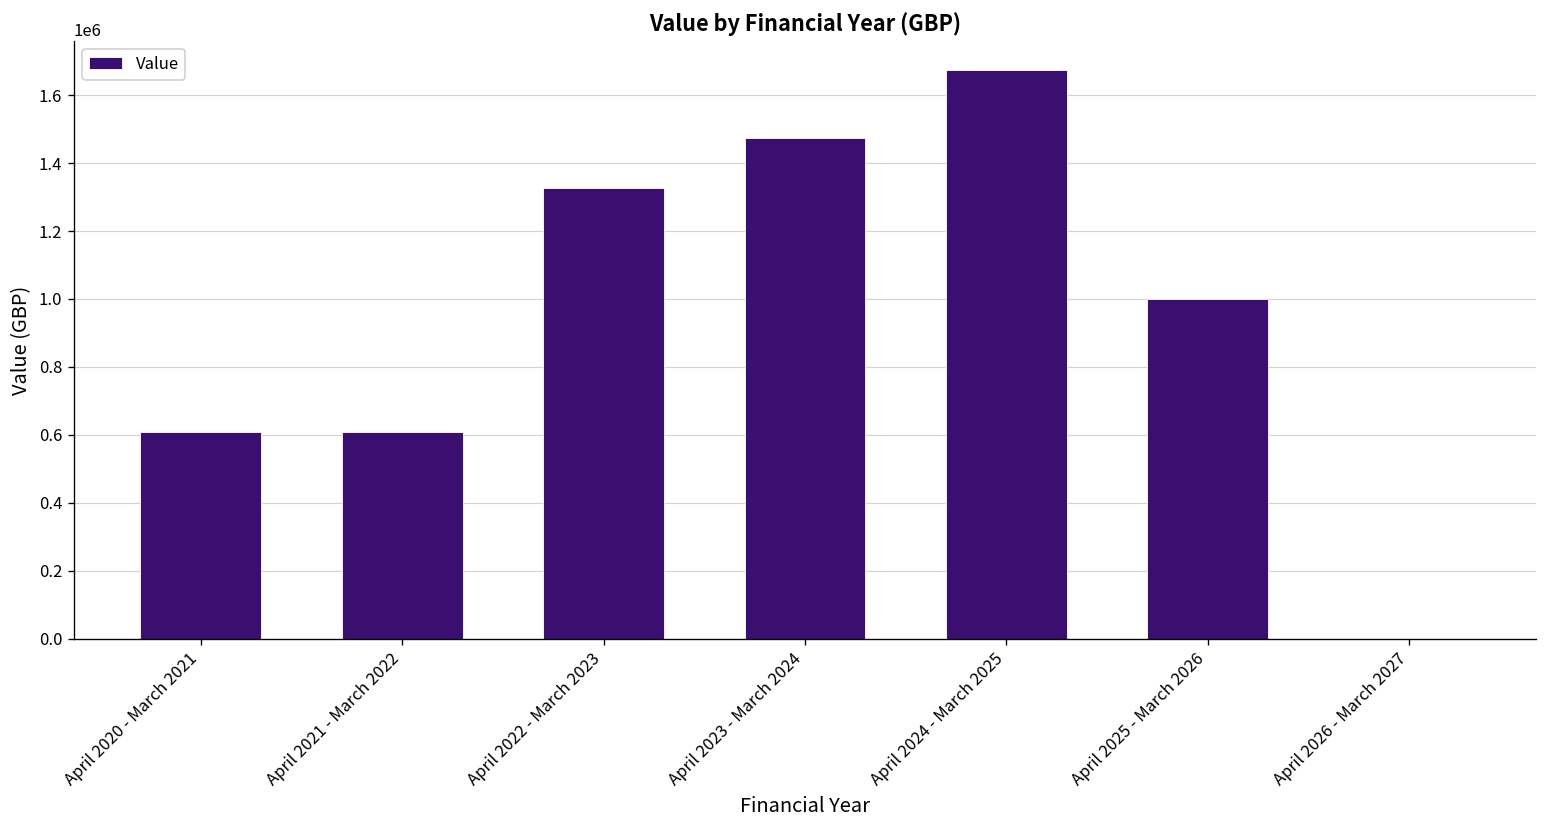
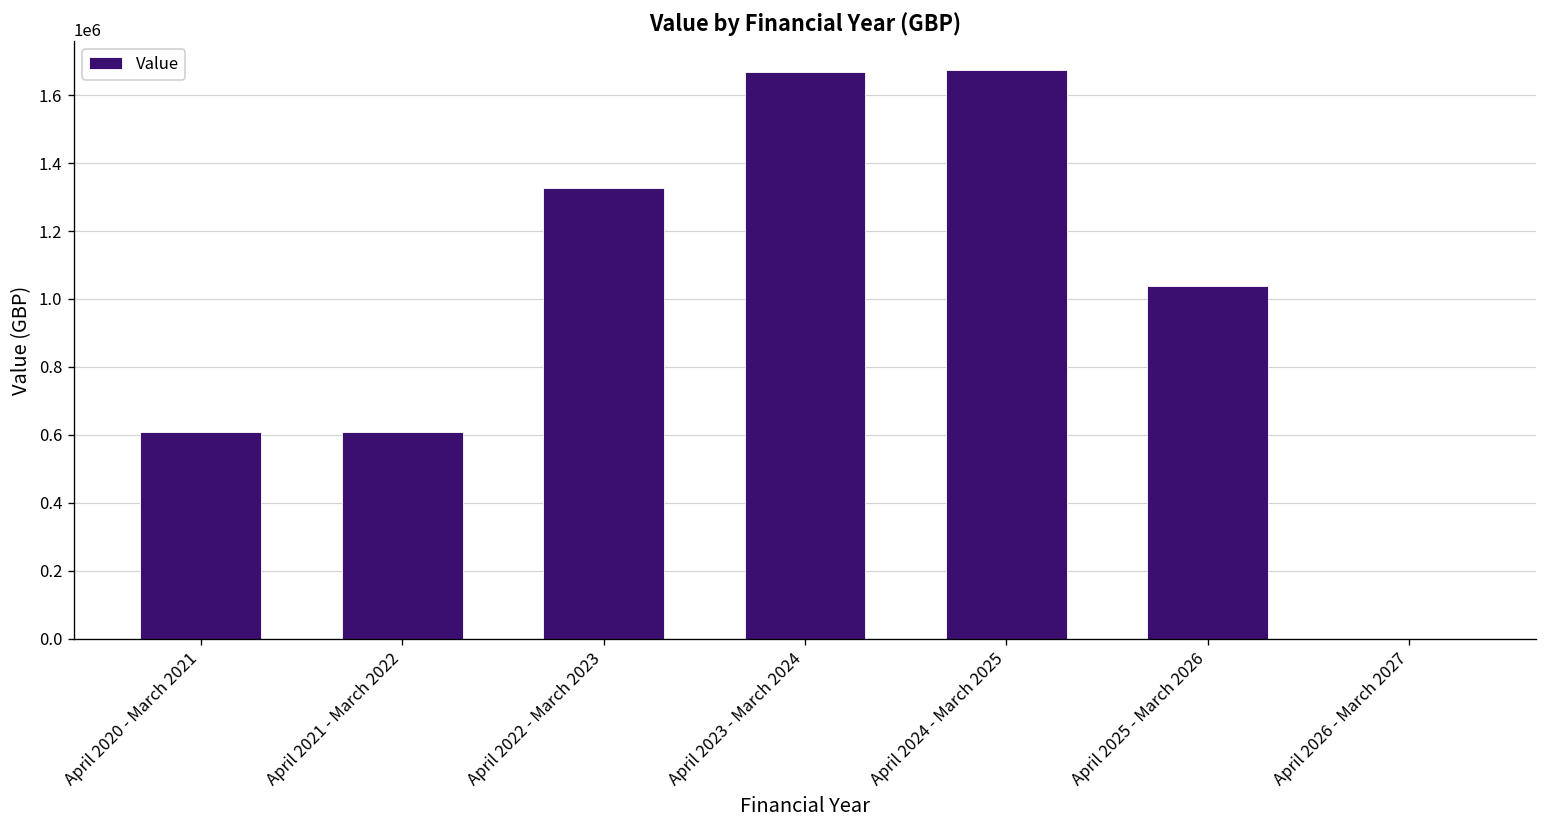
April 2023 - March 2024: 1470000 -> 1670000
April 2025 - March 2026: 1000000 -> 1040000
